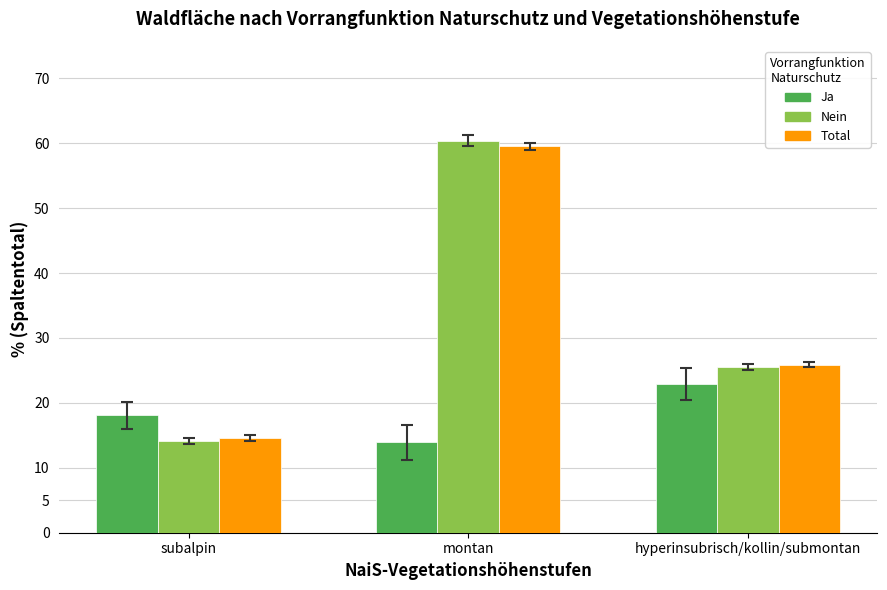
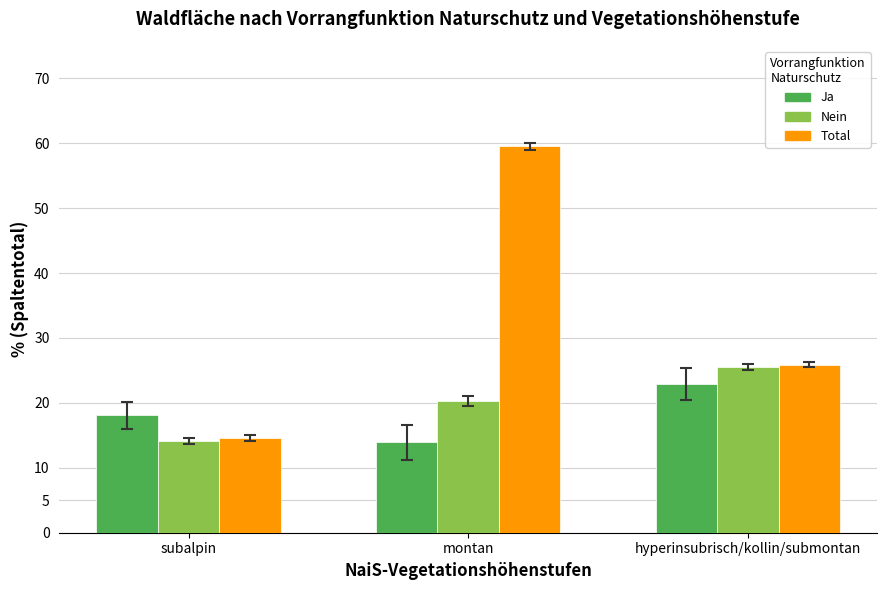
Nein, montan: 60 -> 20
